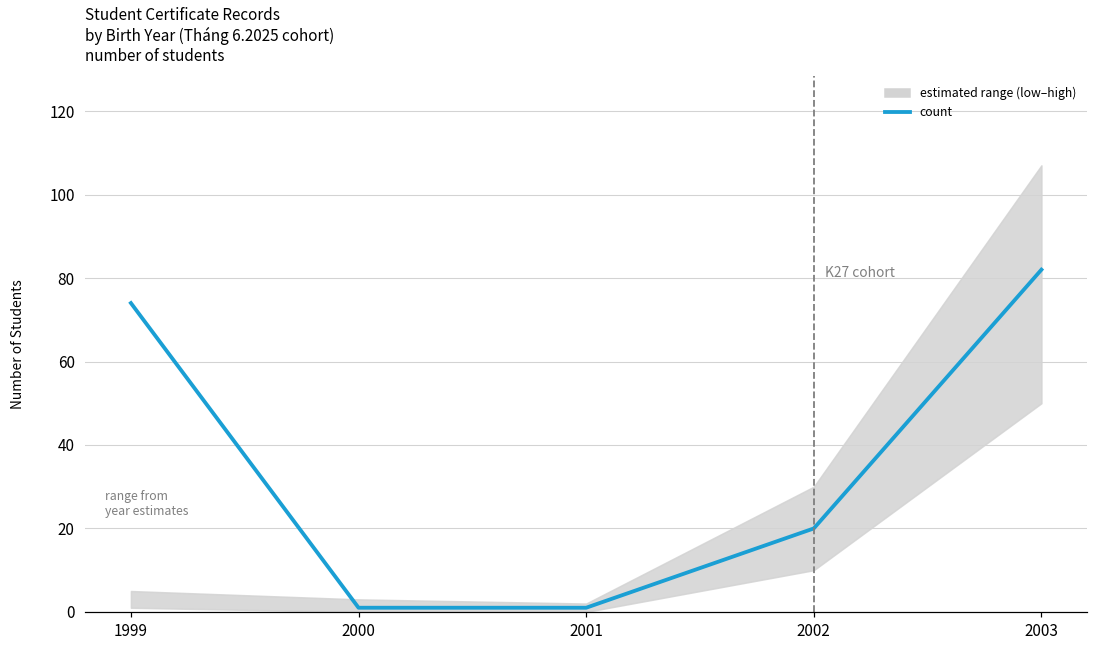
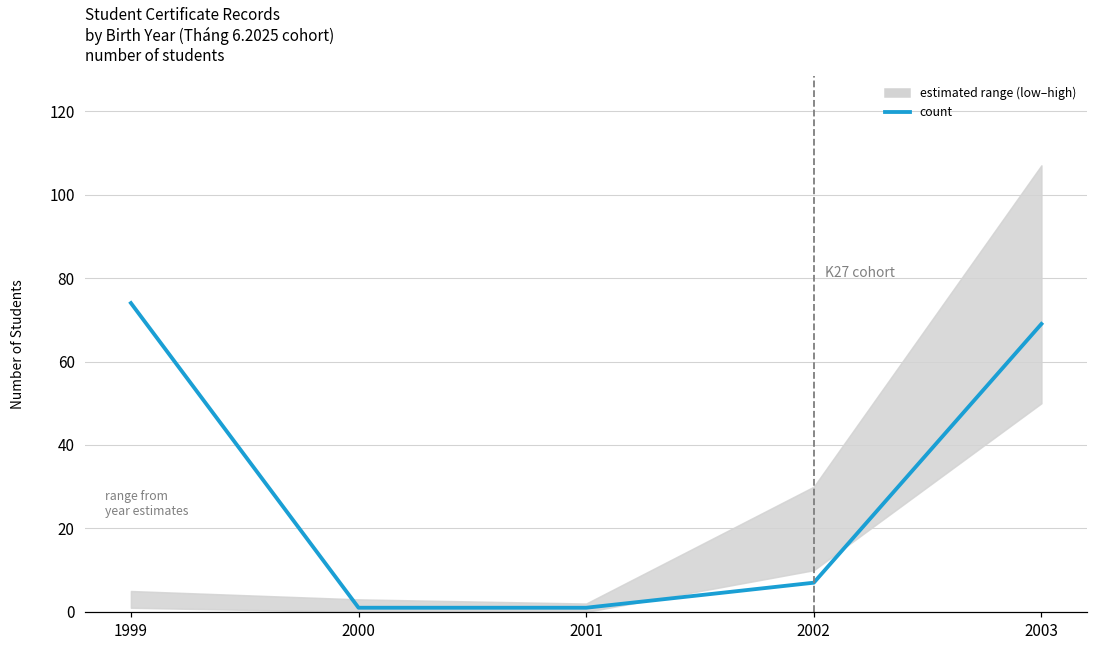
count, 2002: 20 -> 7
count, 2003: 82 -> 69
